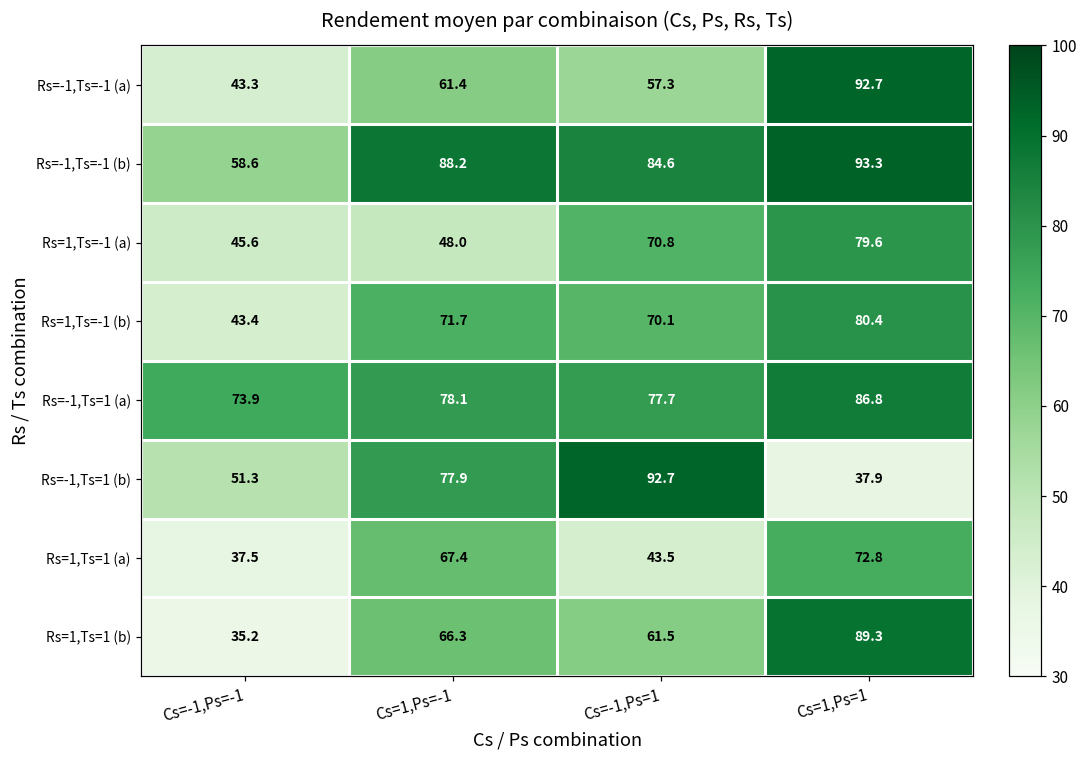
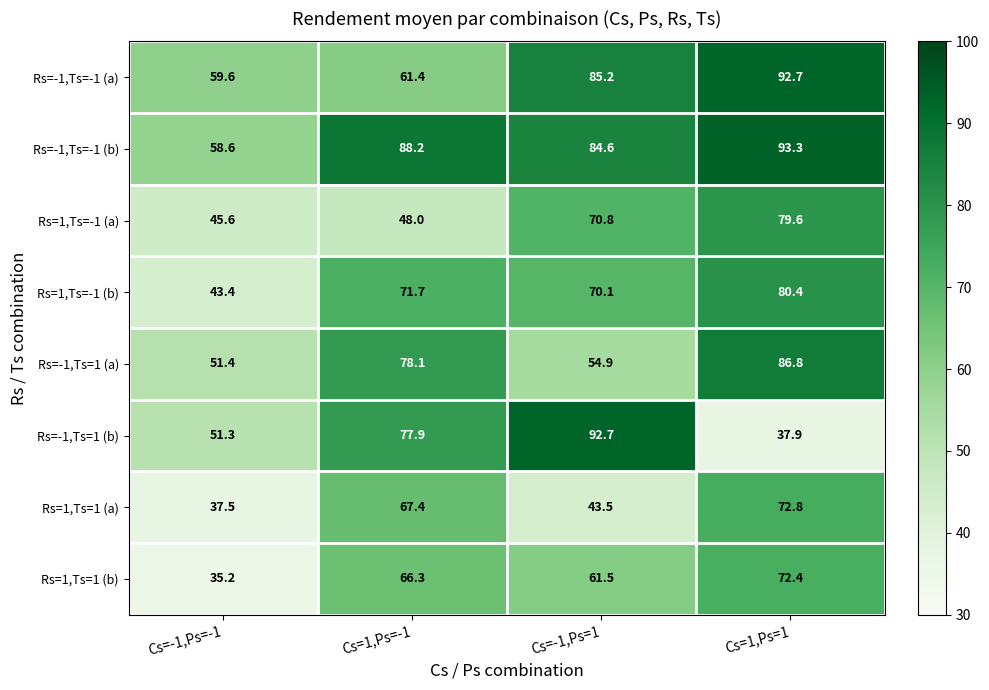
Rs=-1,Ts=-1 (a), Cs=-1,Ps=-1: 43.3 -> 59.6
Rs=-1,Ts=-1 (a), Cs=-1,Ps=1: 57.3 -> 85.2
Rs=-1,Ts=1 (a), Cs=-1,Ps=-1: 73.9 -> 51.4
Rs=-1,Ts=1 (a), Cs=-1,Ps=1: 77.7 -> 54.9
Rs=1,Ts=1 (b), Cs=1,Ps=1: 89.3 -> 72.4
